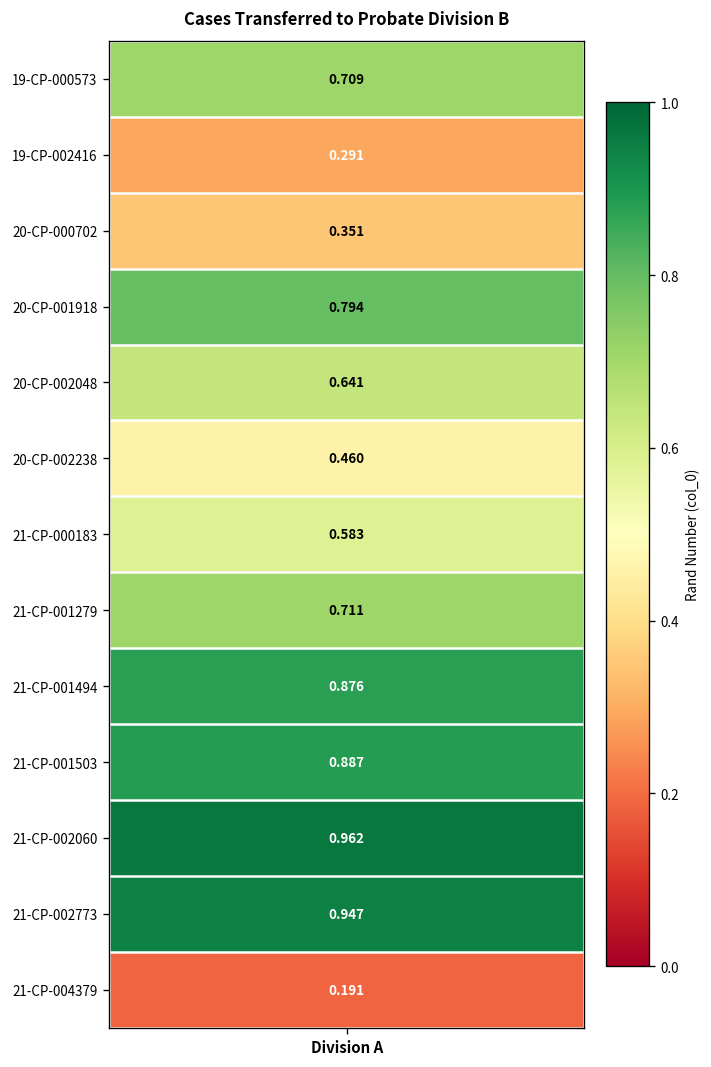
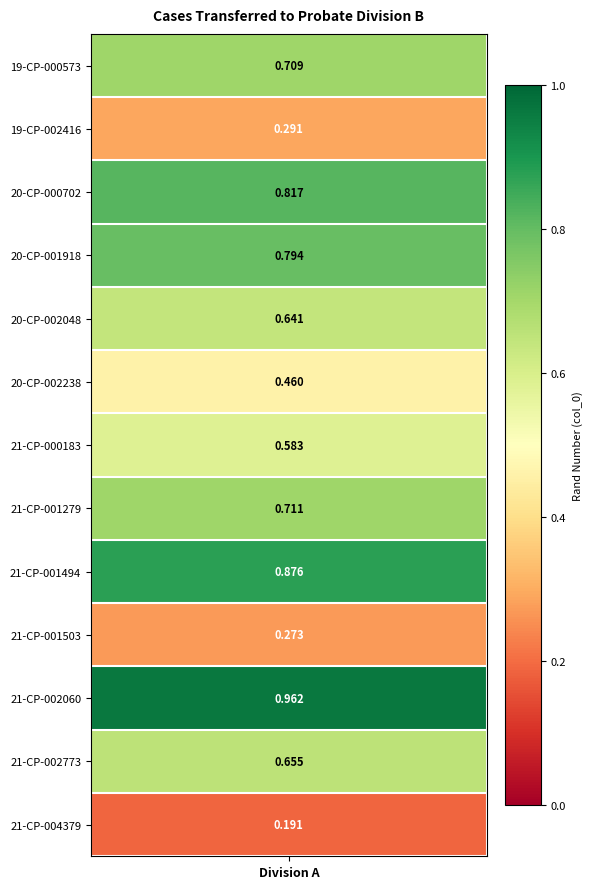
20-CP-000702, Division A: 0.351 -> 0.817
21-CP-001503, Division A: 0.887 -> 0.273
21-CP-002773, Division A: 0.947 -> 0.655
